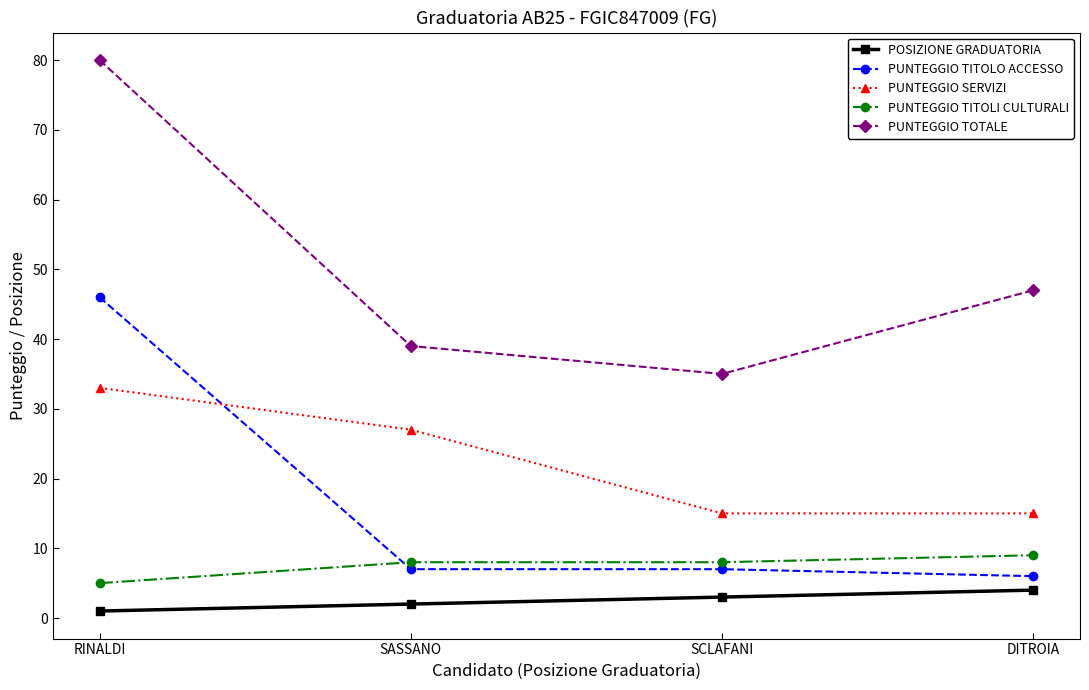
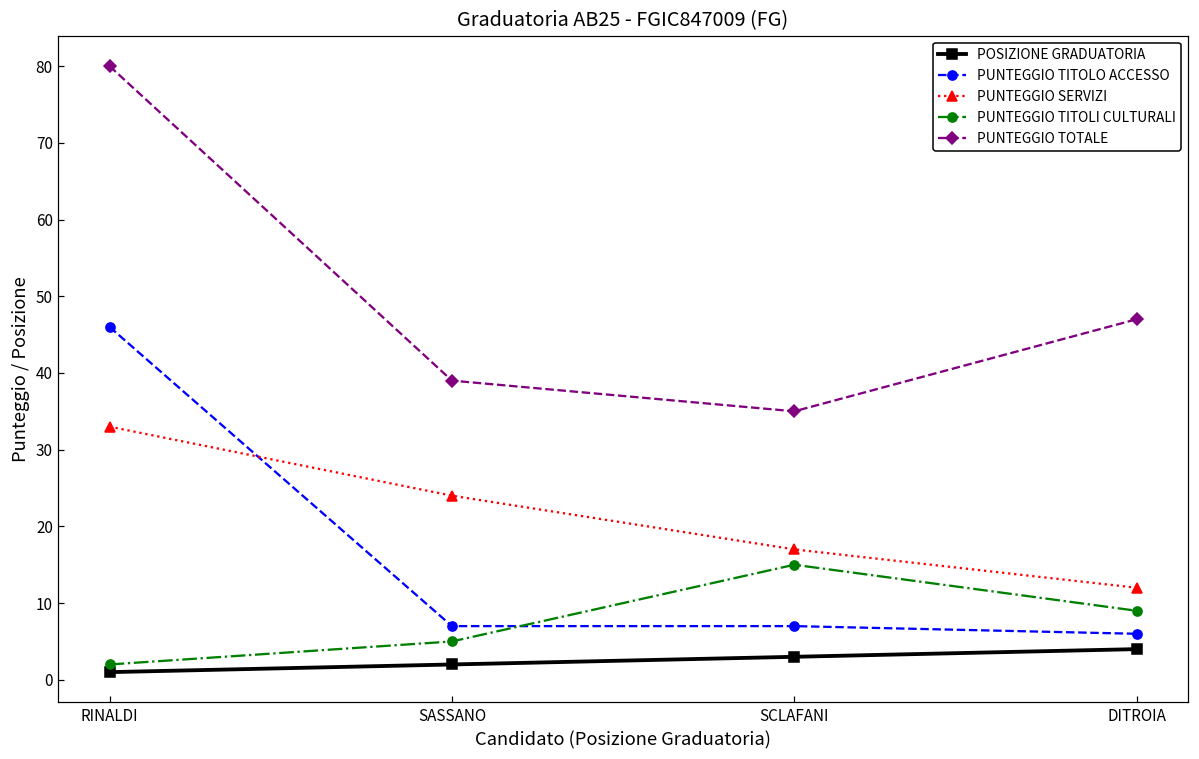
PUNTEGGIO TITOLI CULTURALI, RINALDI: 5 -> 2
PUNTEGGIO SERVIZI, SASSANO: 27 -> 24
PUNTEGGIO TITOLI CULTURALI, SASSANO: 8 -> 5
PUNTEGGIO SERVIZI, SCLAFANI: 15 -> 17
PUNTEGGIO TITOLI CULTURALI, SCLAFANI: 8 -> 15
PUNTEGGIO SERVIZI, DITROIA: 15 -> 12
